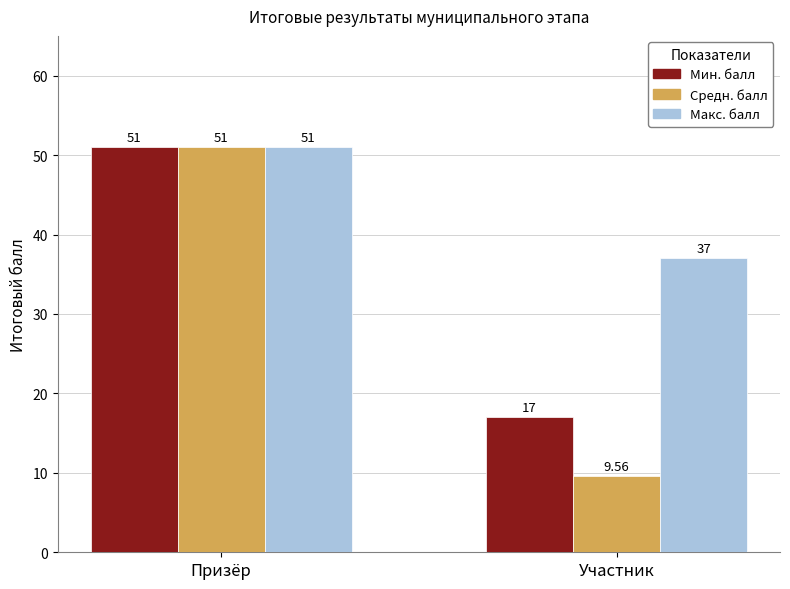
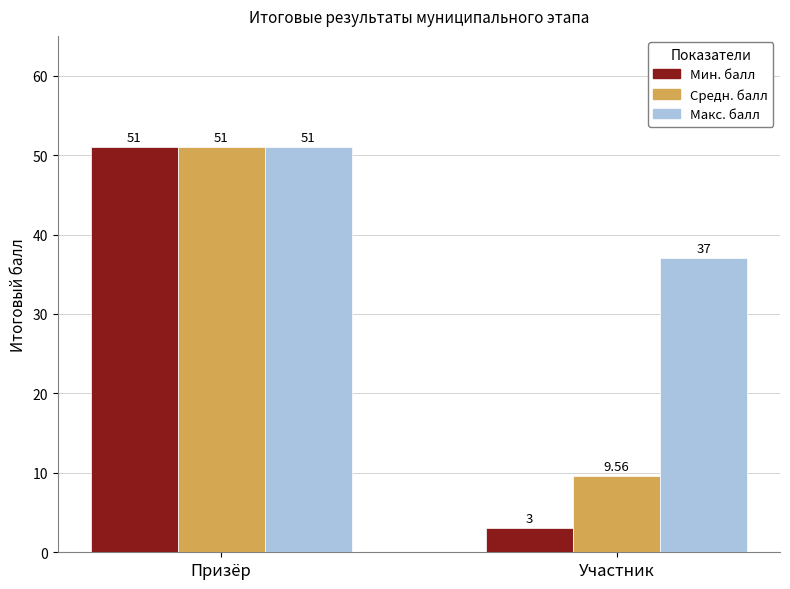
Мин. балл, Участник: 17 -> 3
